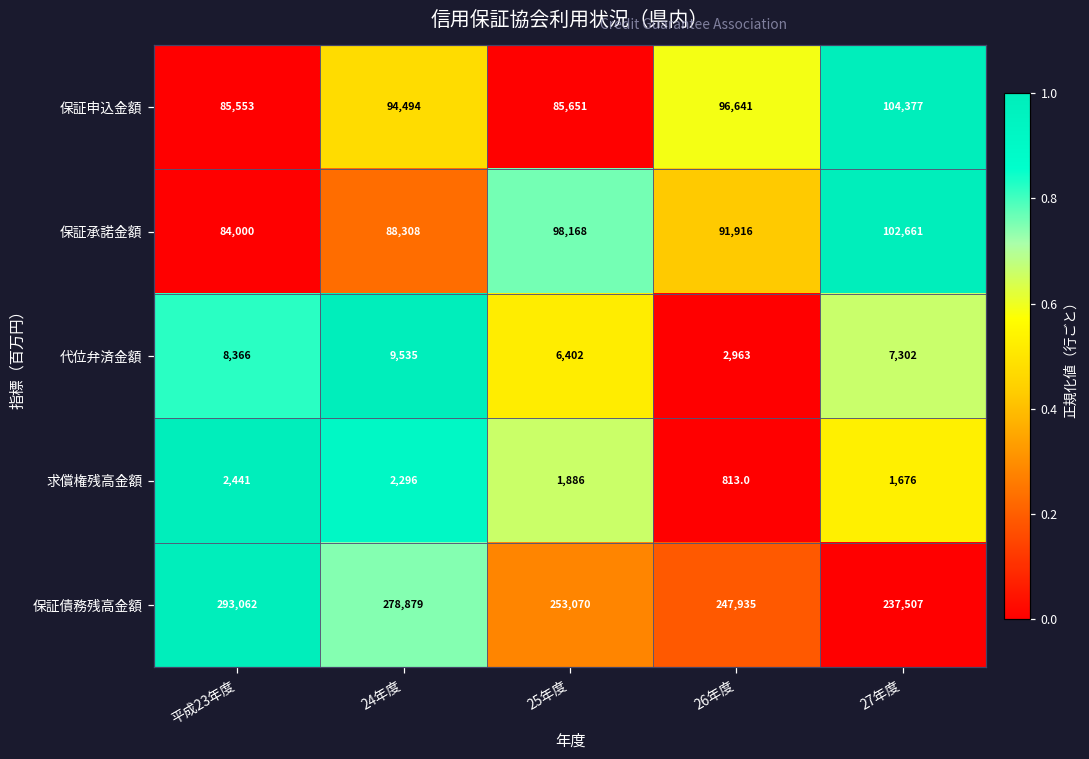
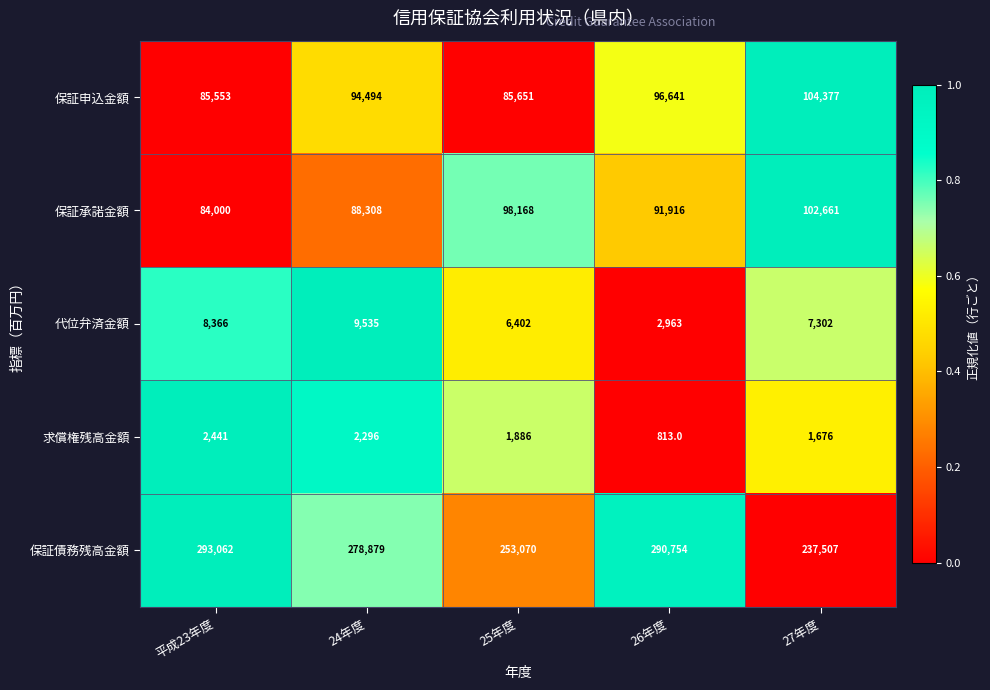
保証債務残高金額, 26年度: 247,935 -> 290,754
